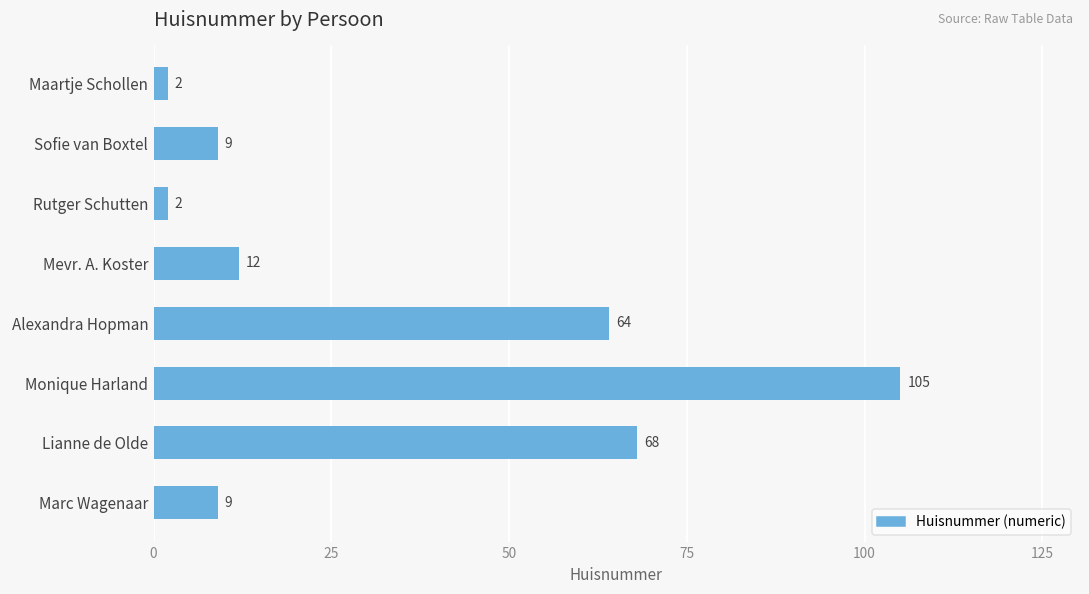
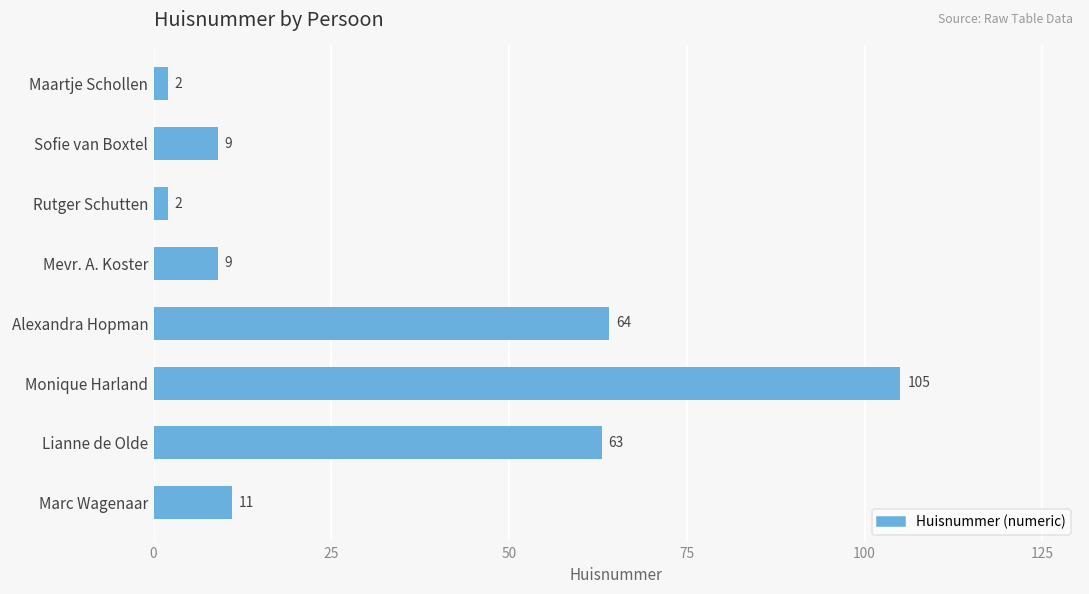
Mevr. A. Koster: 12 -> 9
Lianne de Olde: 68 -> 63
Marc Wagenaar: 9 -> 11
